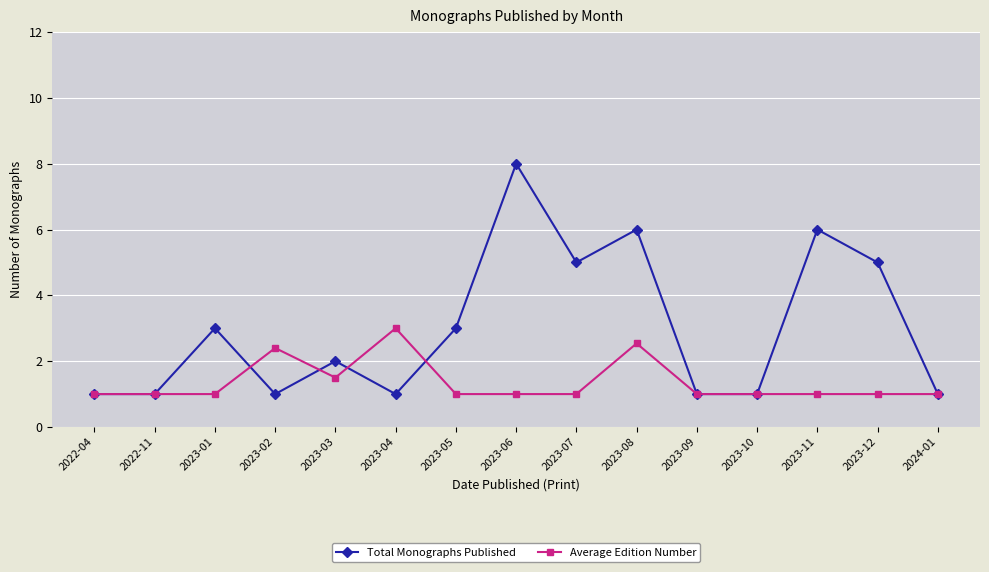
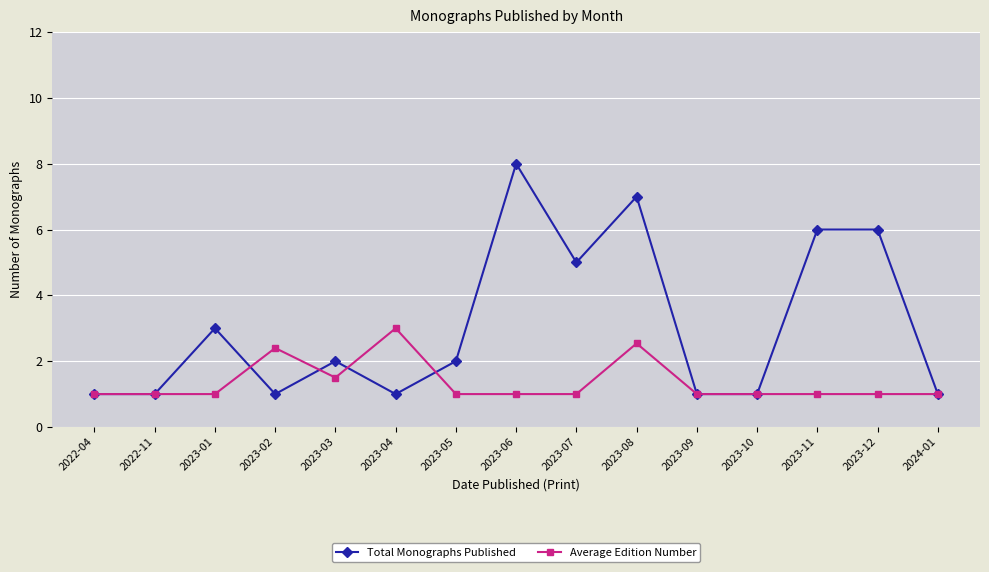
Total Monographs Published, 2023-05: 3 -> 2
Total Monographs Published, 2023-08: 6 -> 7
Total Monographs Published, 2023-12: 5 -> 6
